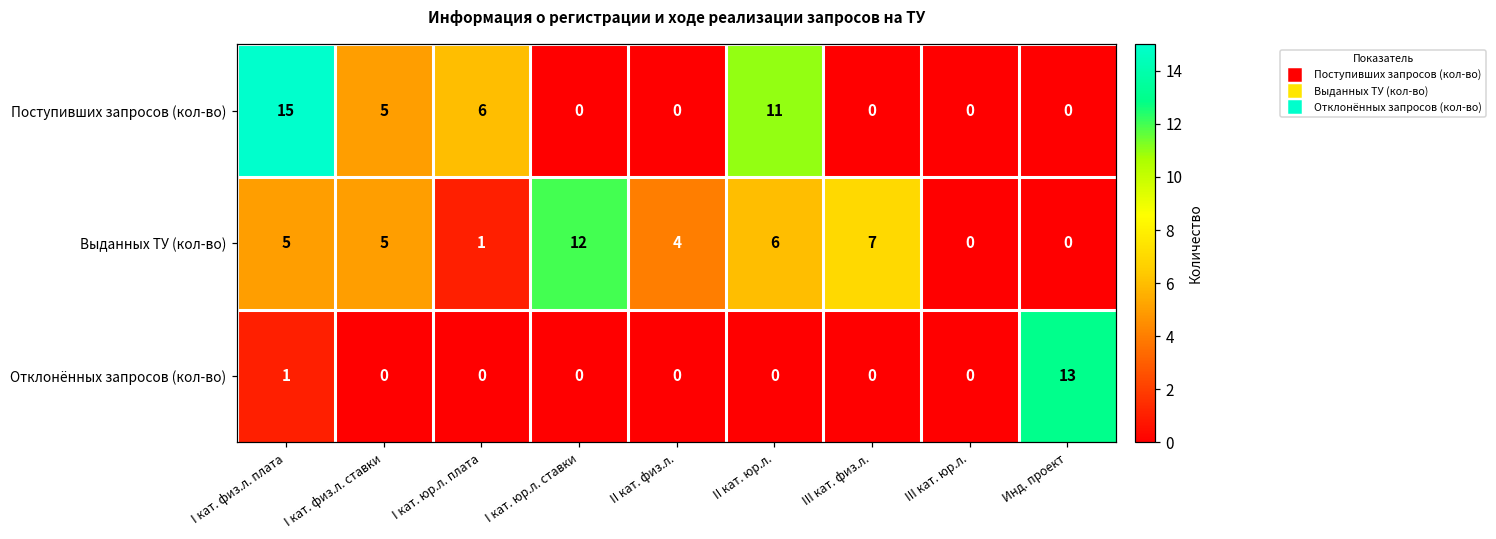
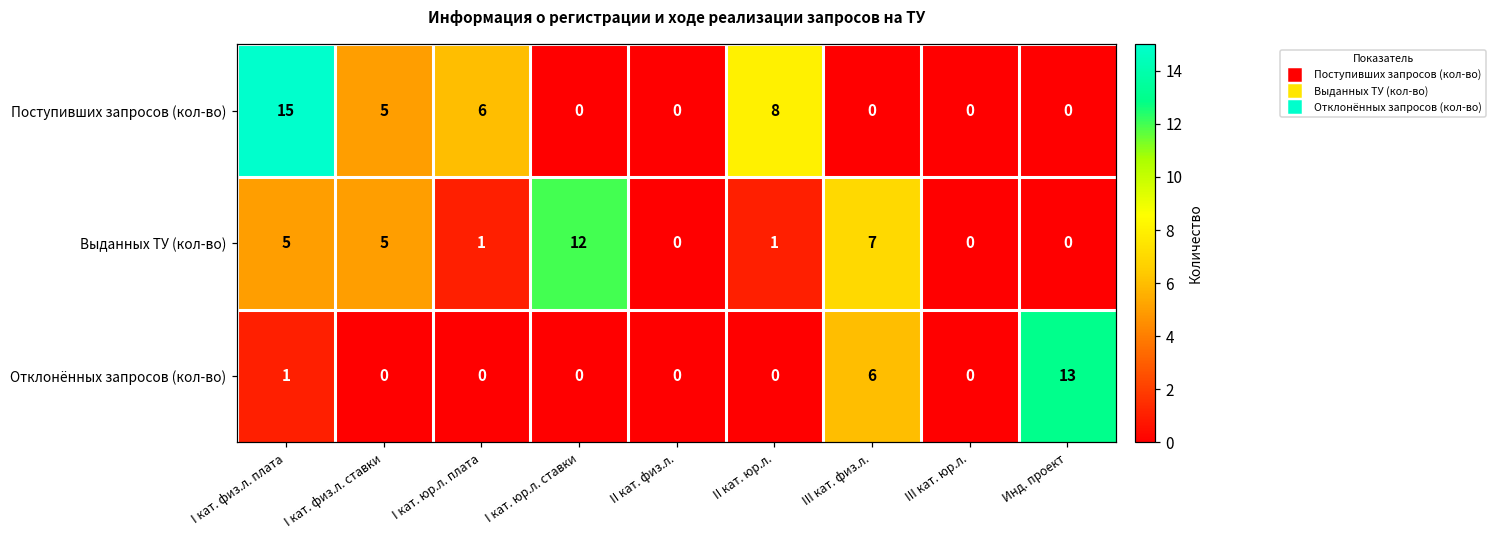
Поступивших запросов (кол-во), II кат. юр.л.: 11 -> 8
Выданных ТУ (кол-во), II кат. физ.л.: 4 -> 0
Выданных ТУ (кол-во), II кат. юр.л.: 6 -> 1
Отклонённых запросов (кол-во), III кат. физ.л.: 0 -> 6
